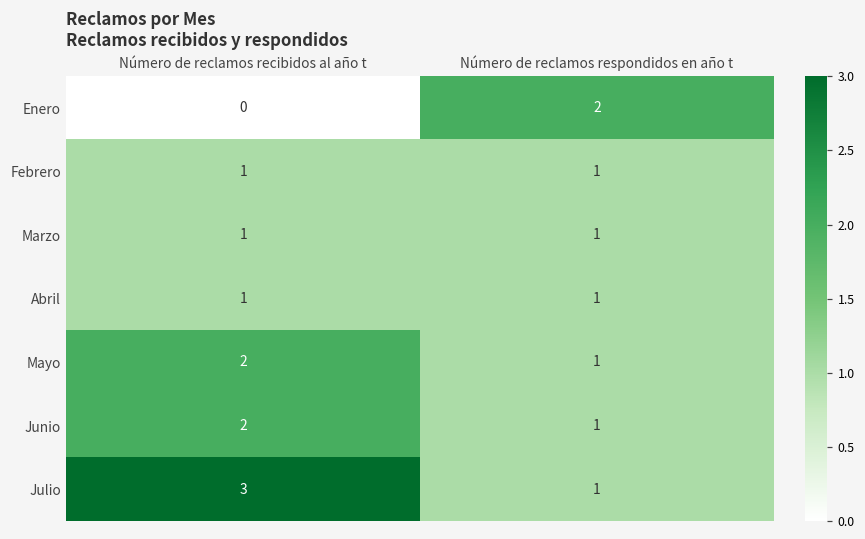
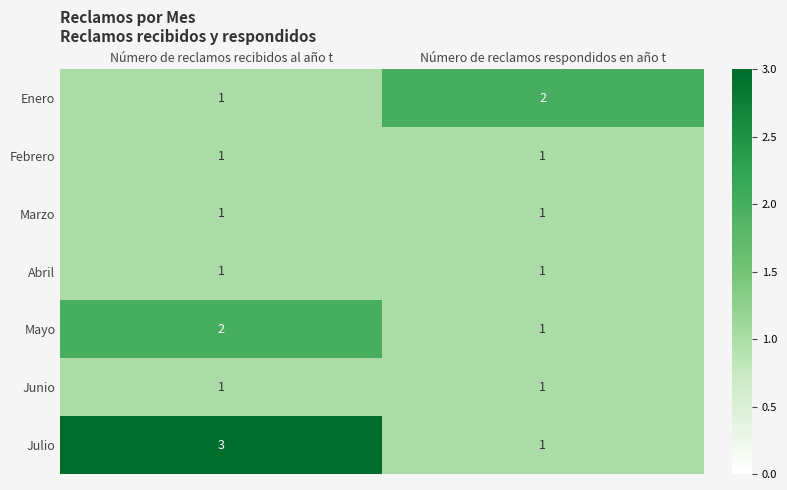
Enero, Número de reclamos recibidos al año t: 0 -> 1
Junio, Número de reclamos recibidos al año t: 2 -> 1
